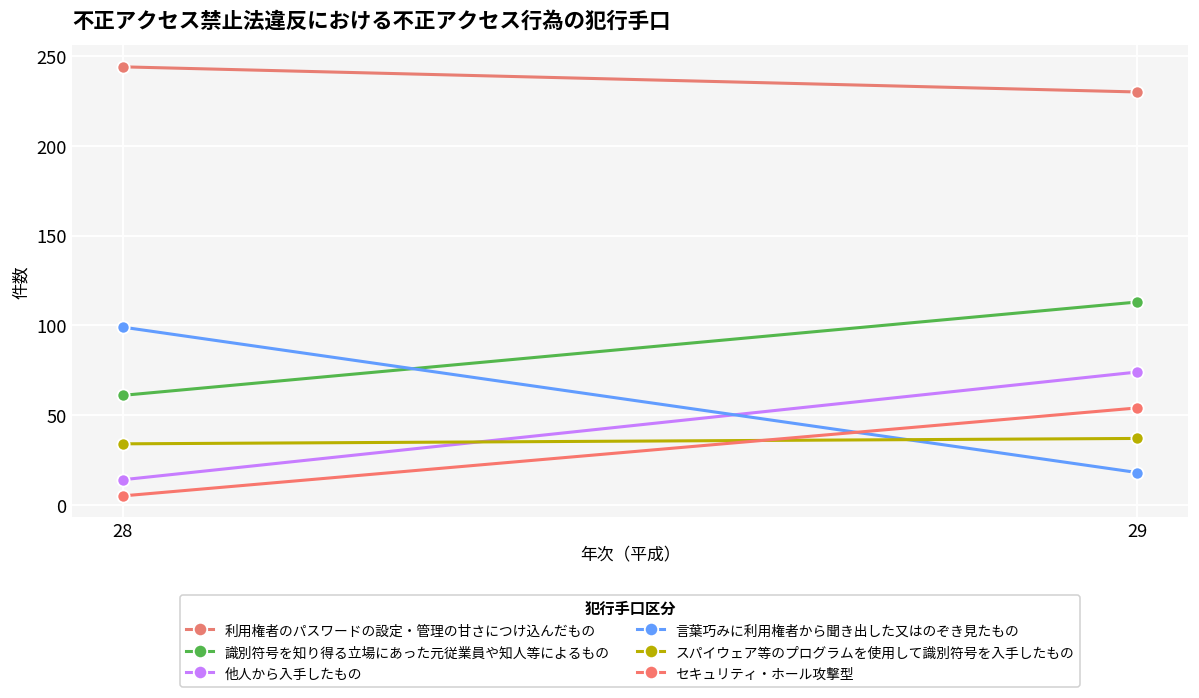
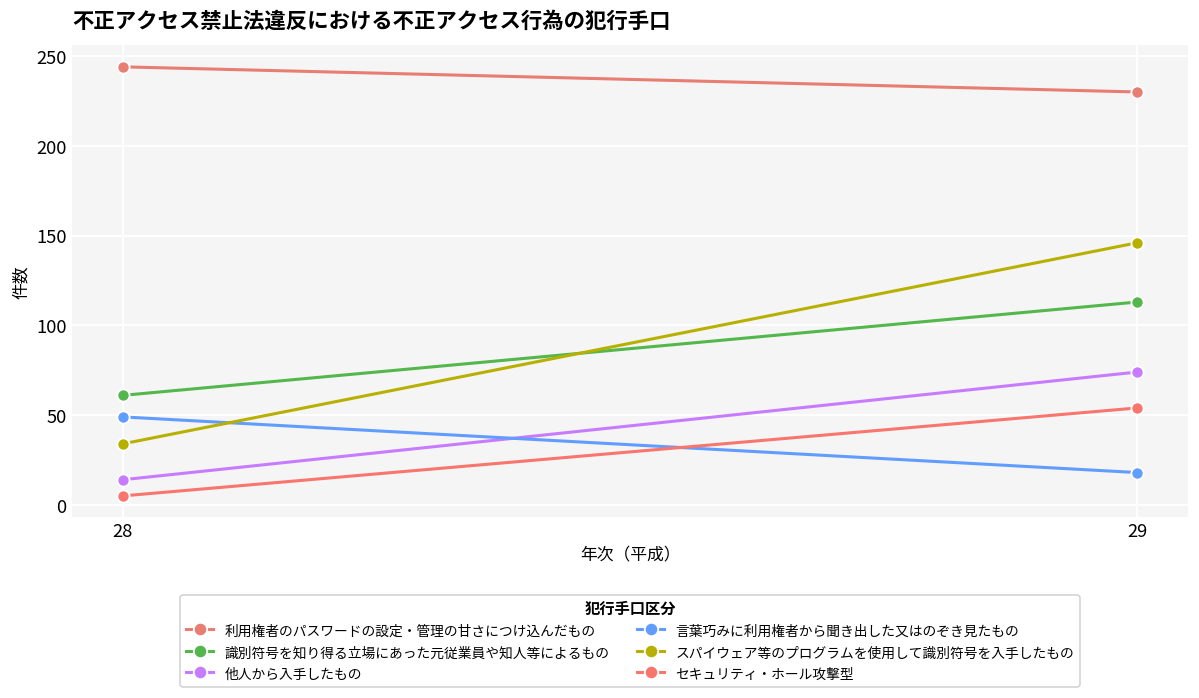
言葉巧みに利用権者から聞き出した又はのぞき見たもの, 28: 99 -> 49
スパイウェア等のプログラムを使用して識別符号を入手したもの, 29: 37 -> 146
